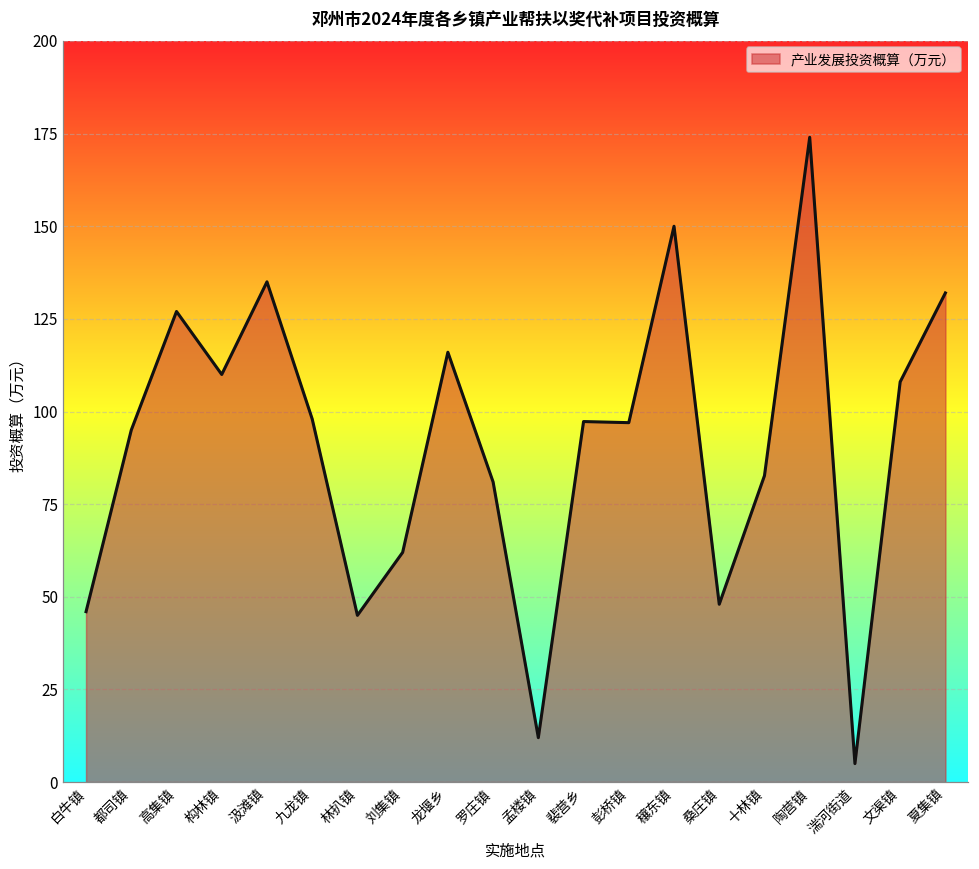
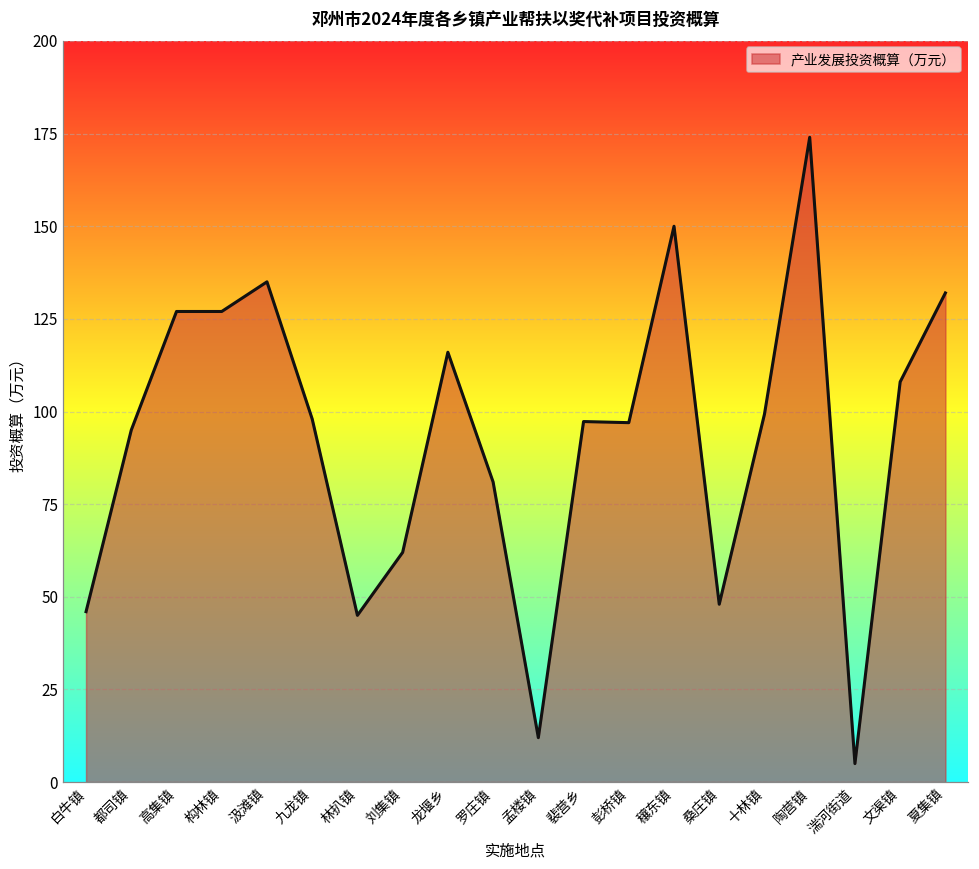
构林镇: 110 -> 127
十林镇: 83 -> 99
